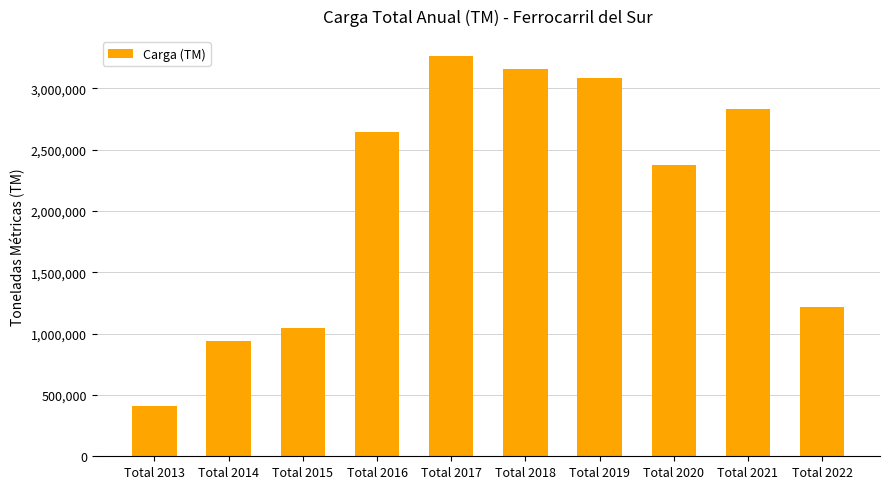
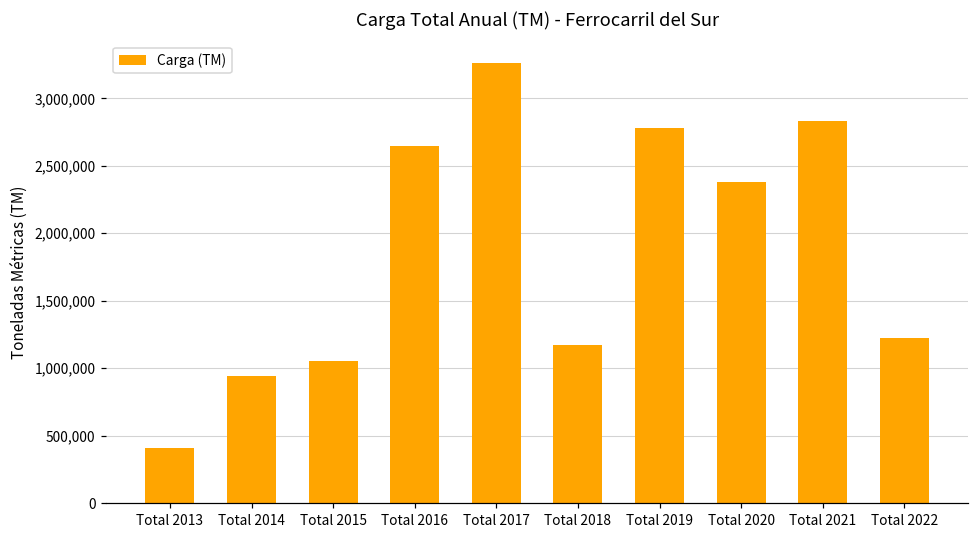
Total 2018: 3,160,000 -> 1,170,000
Total 2019: 3,080,000 -> 2,780,000
